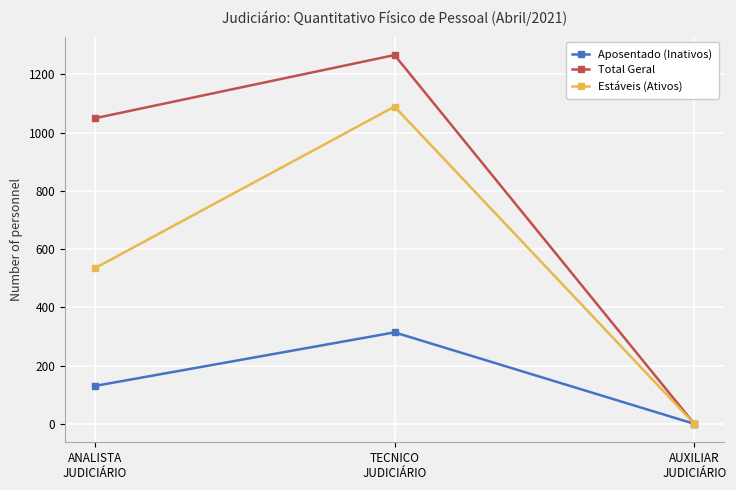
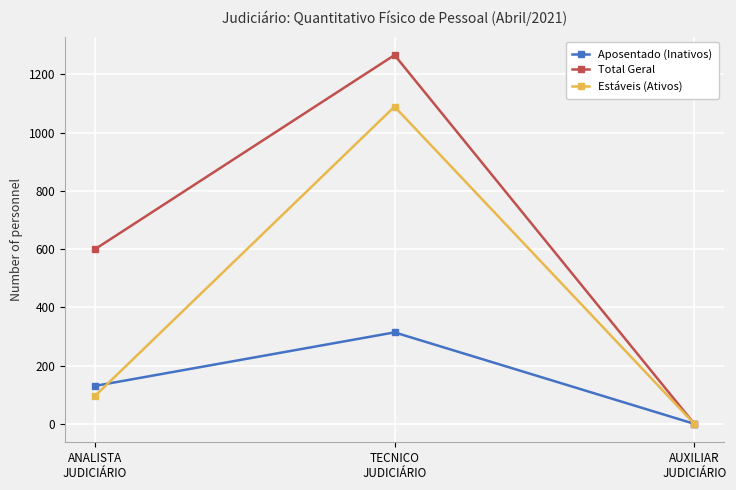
Total Geral, ANALISTA JUDICIÁRIO: 1050 -> 600
Estáveis (Ativos), ANALISTA JUDICIÁRIO: 530 -> 100
